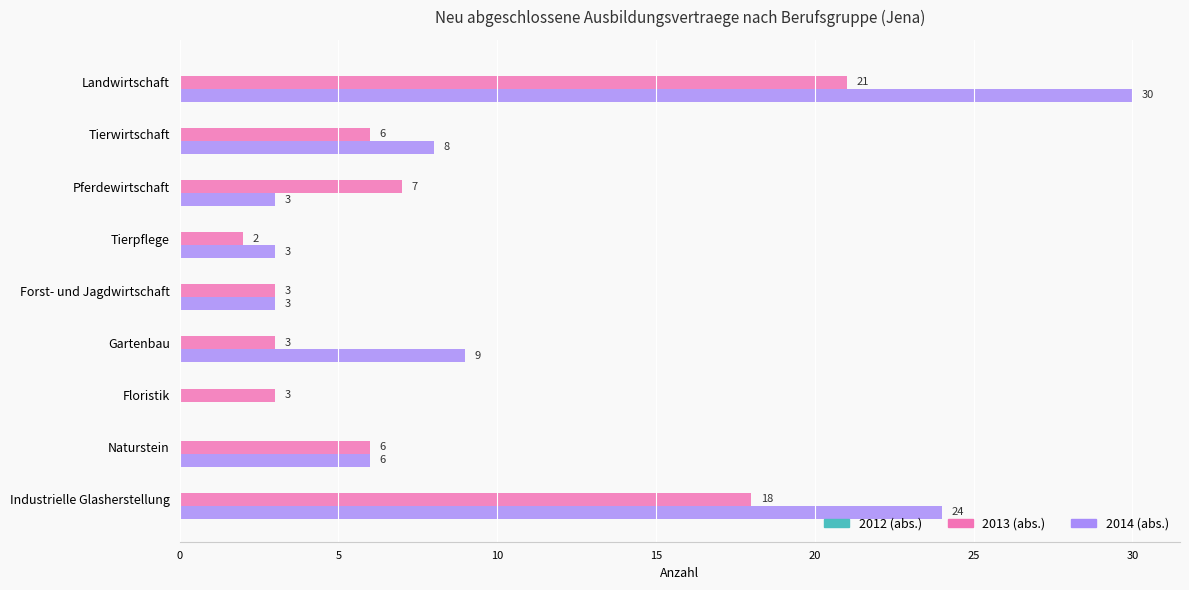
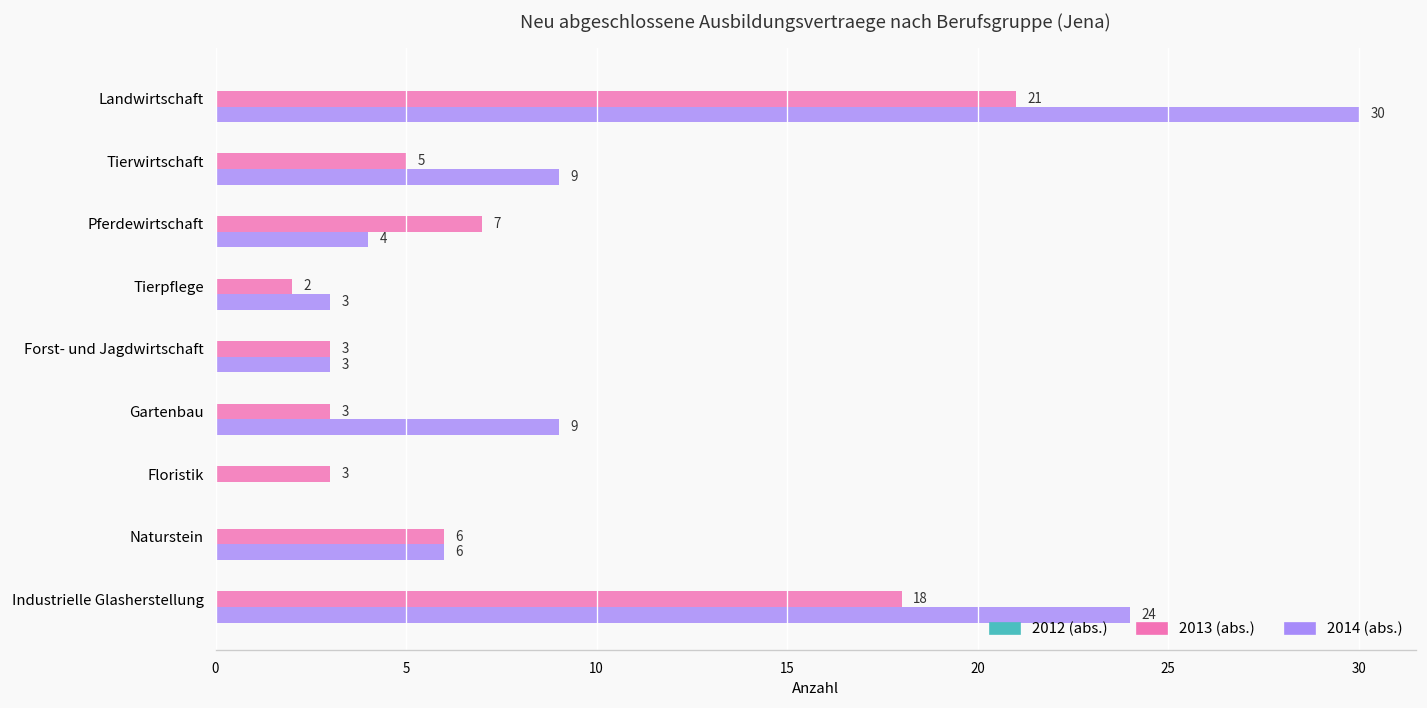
2013 (abs.), Tierwirtschaft: 6 -> 5
2014 (abs.), Tierwirtschaft: 8 -> 9
2014 (abs.), Pferdewirtschaft: 3 -> 4
